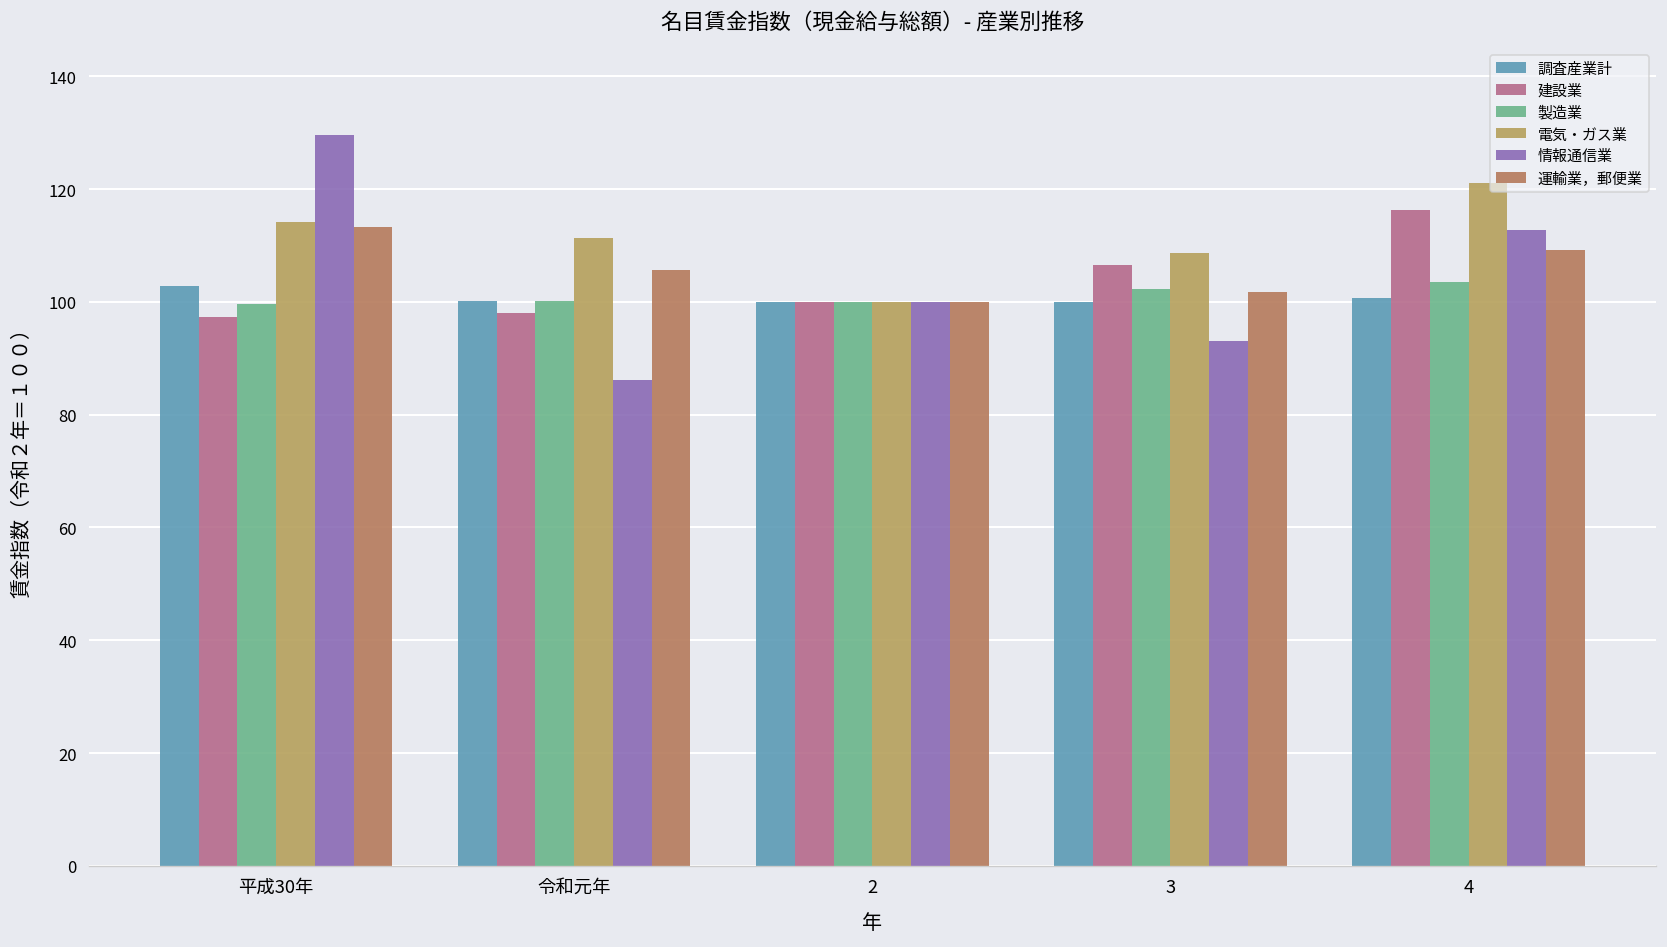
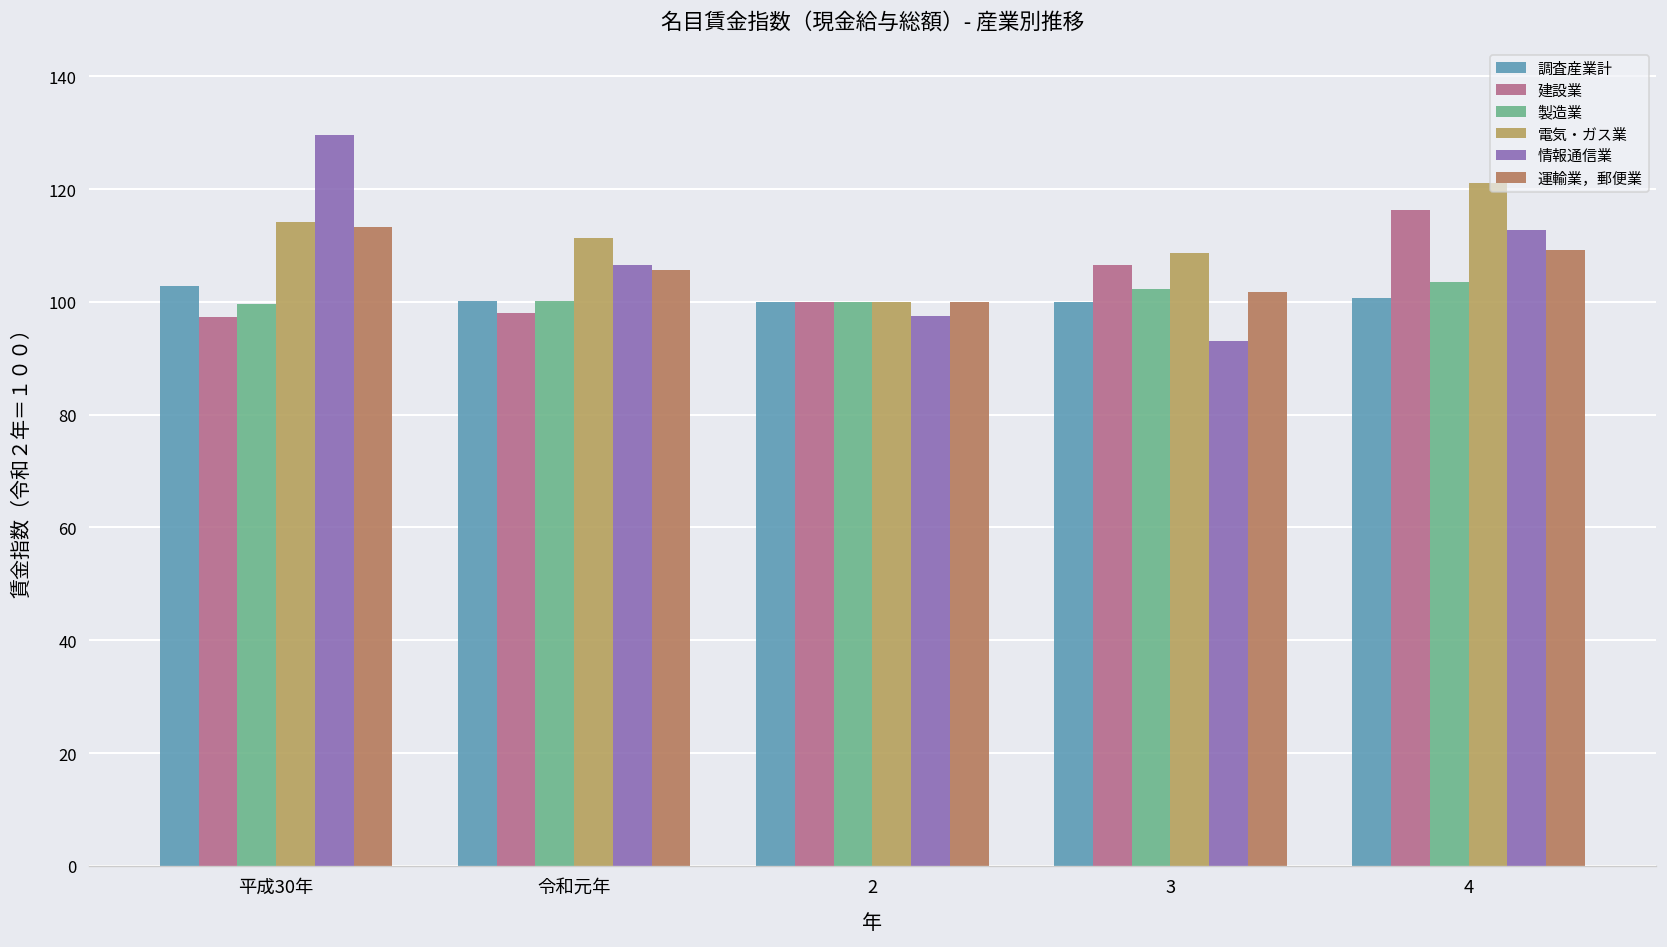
情報通信業, 令和元年: 86 -> 107
情報通信業, 2: 100 -> 98
